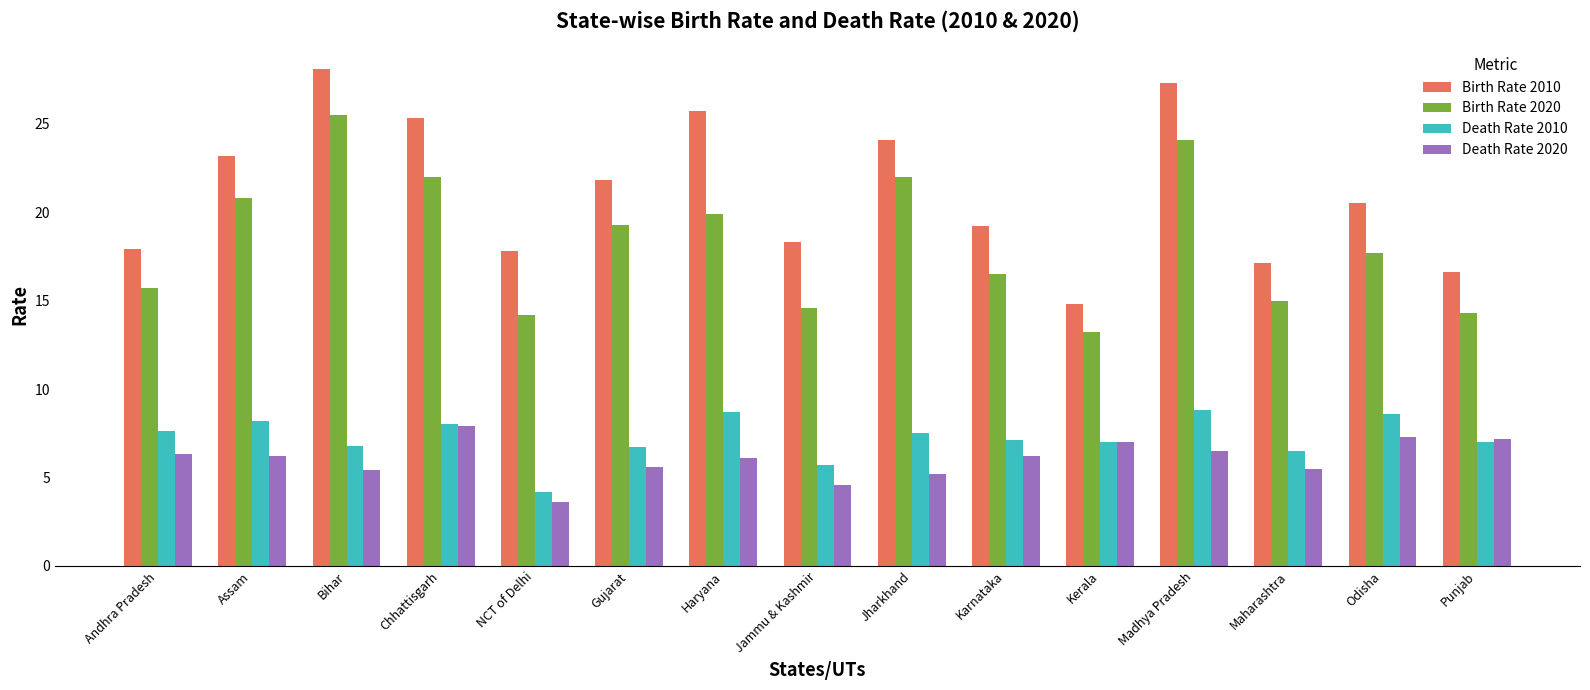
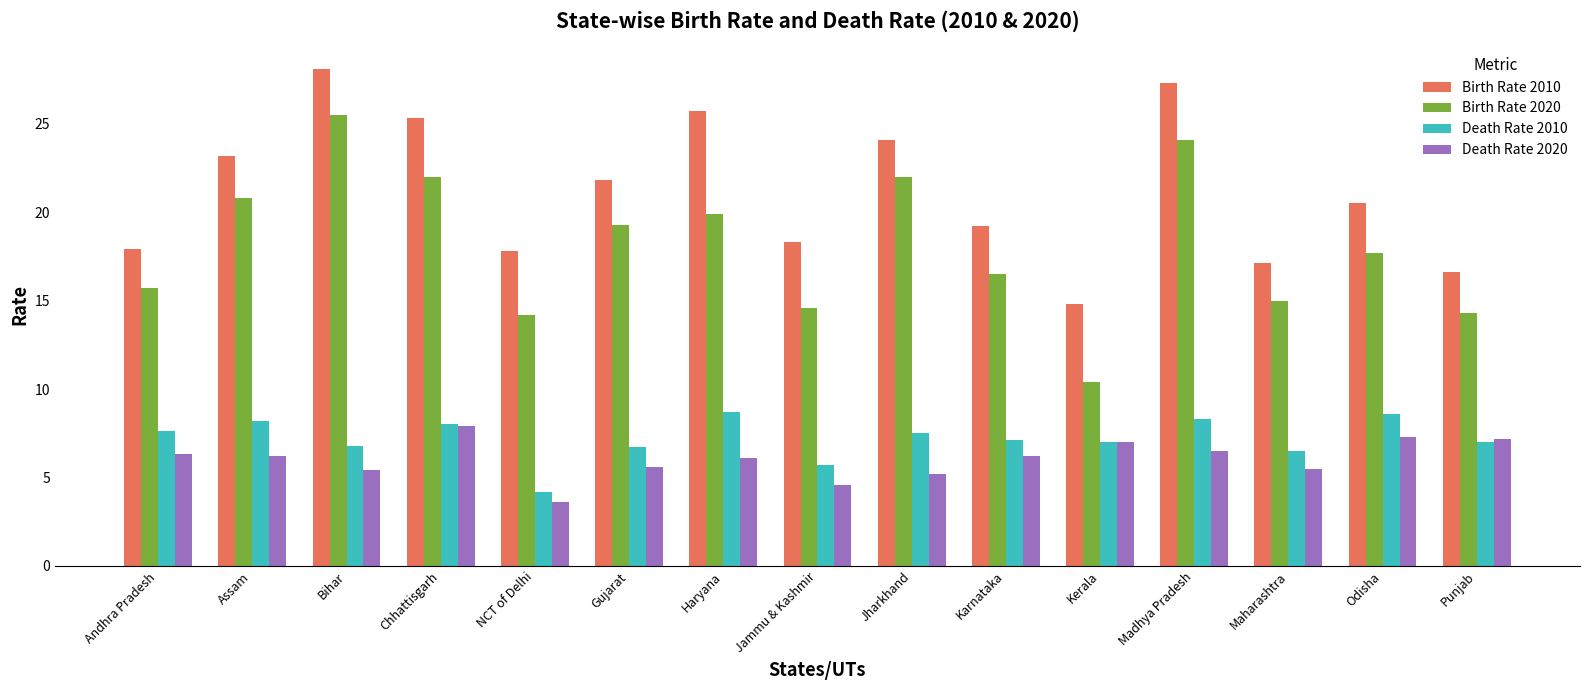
Birth Rate 2020, Kerala: 13.2 -> 10.4
Death Rate 2010, Madhya Pradesh: 8.8 -> 8.3
